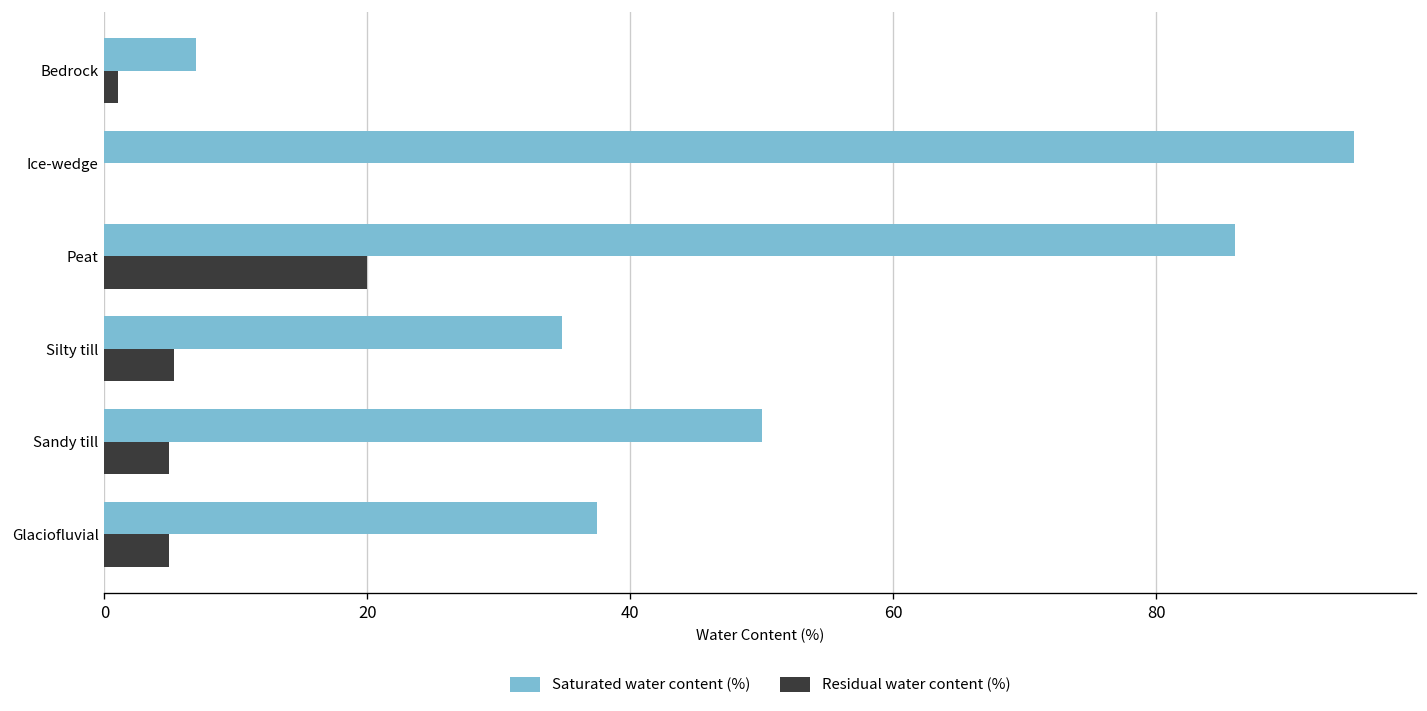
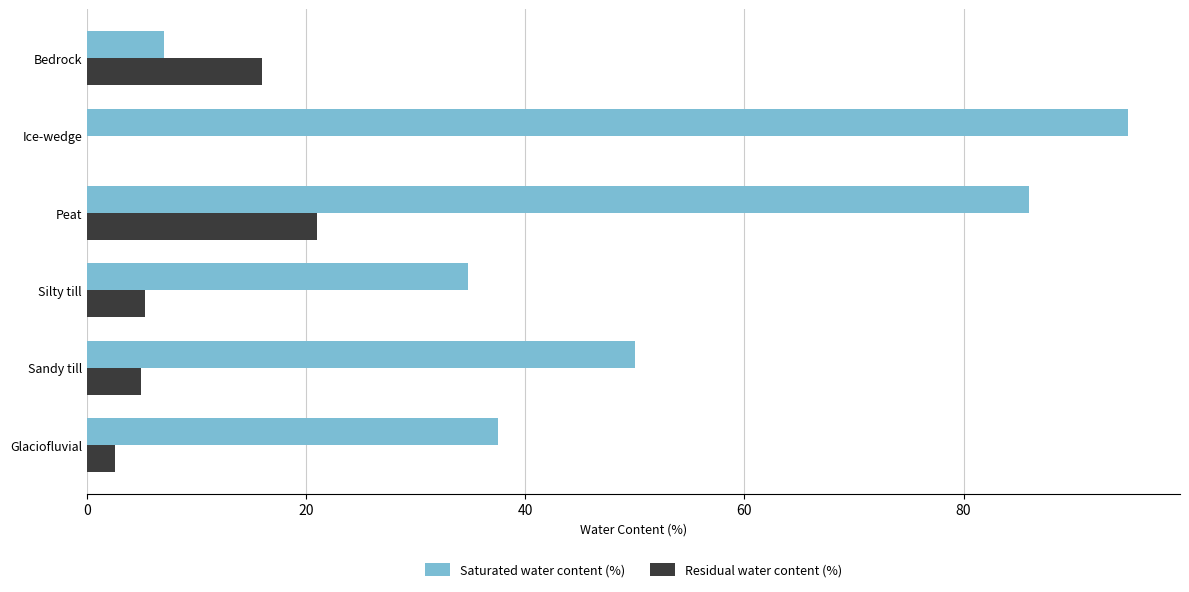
Residual water content (%), Bedrock: 1 -> 16
Residual water content (%), Peat: 20 -> 21
Residual water content (%), Glaciofluvial: 4.9 -> 2.6
